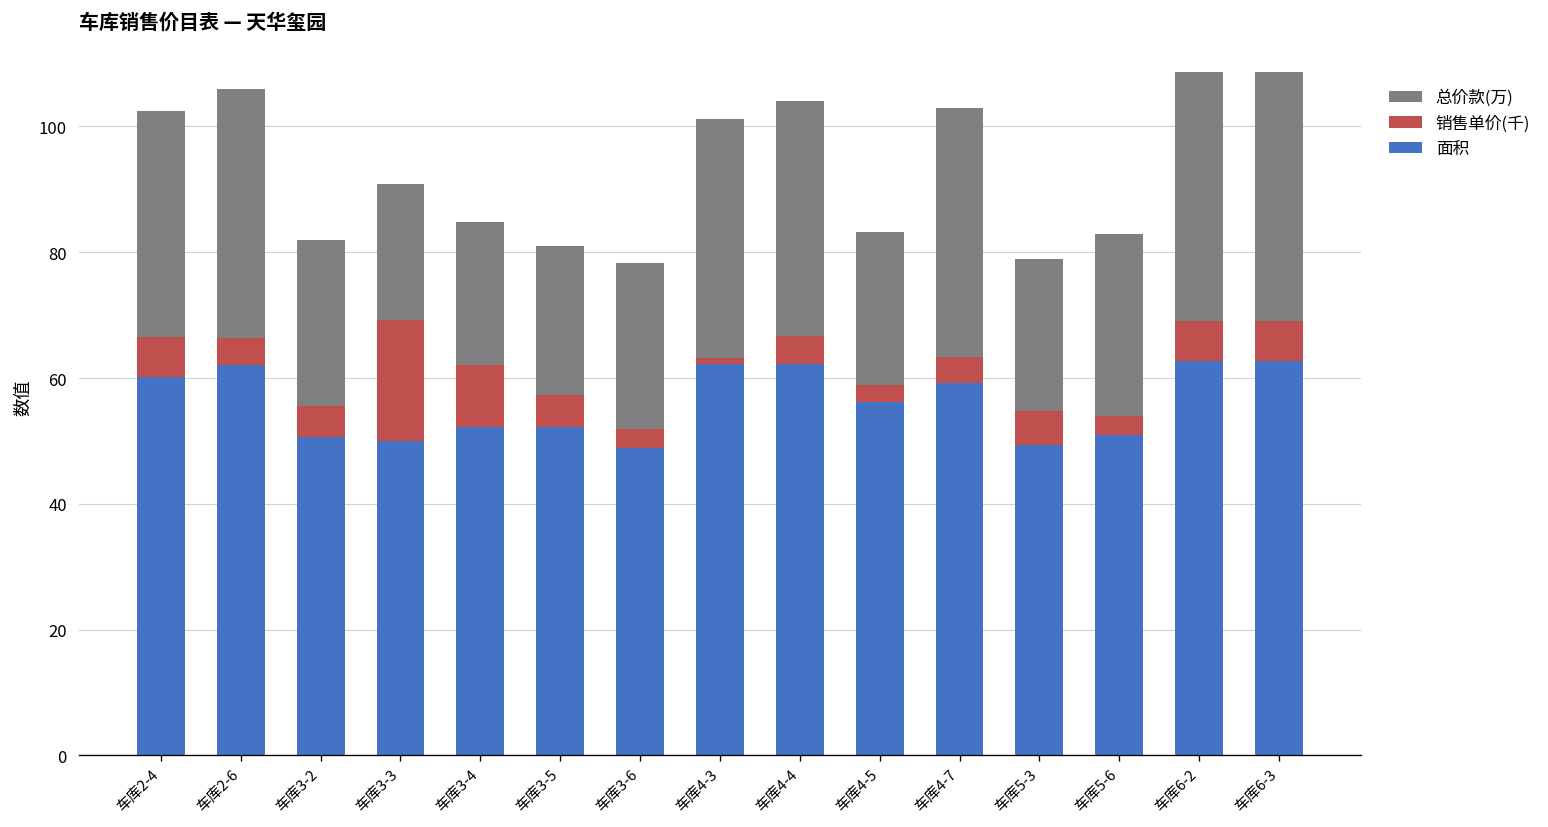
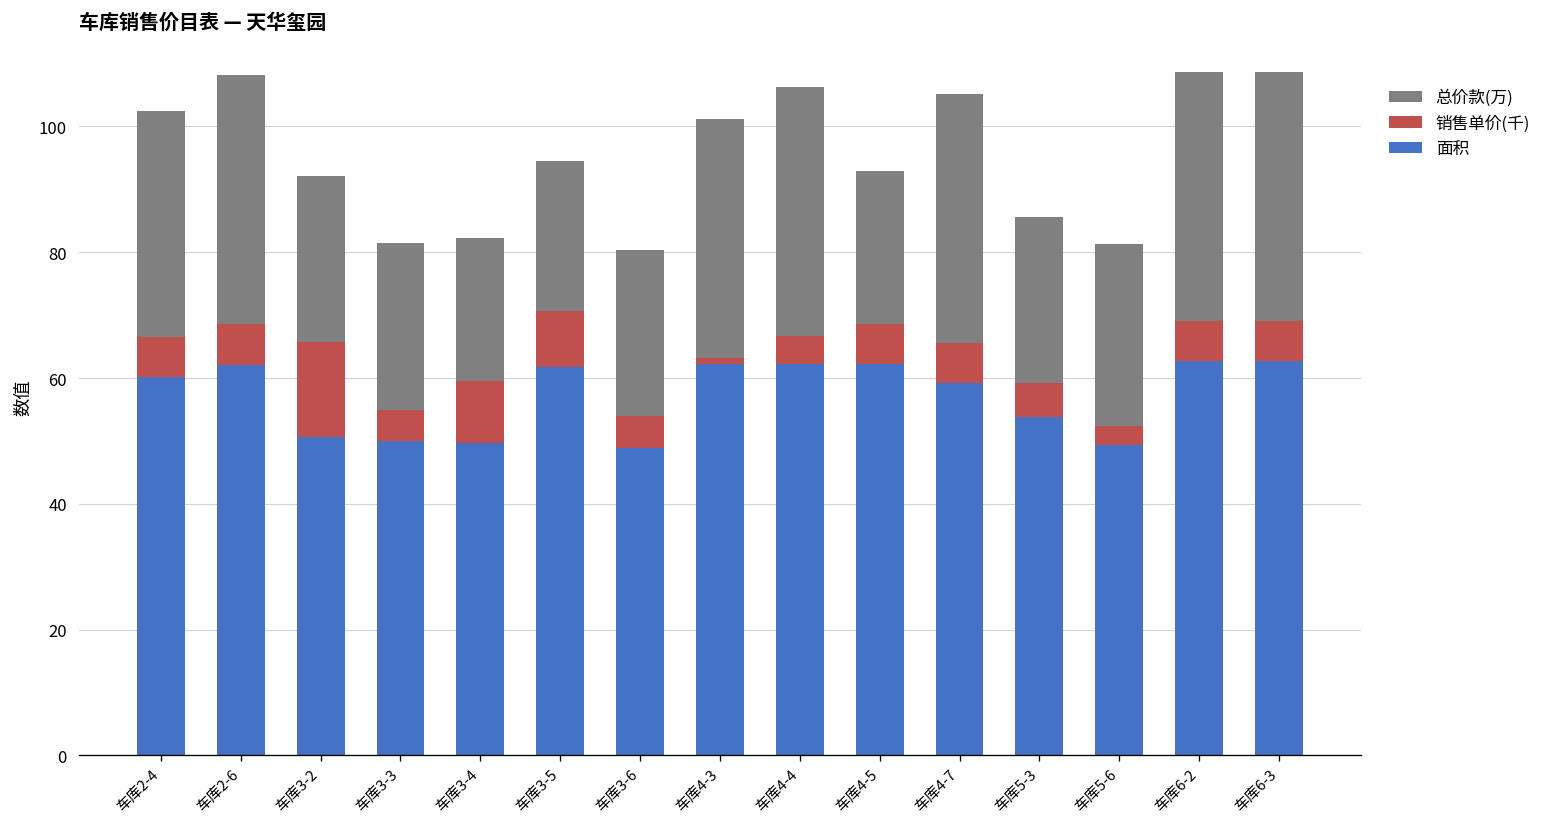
销售单价(千), 车库2-6: 4 -> 6
销售单价(千), 车库3-2: 5 -> 15
销售单价(千), 车库3-3: 19 -> 5
总价款(万), 车库3-3: 22 -> 26
面积, 车库3-4: 52 -> 50
面积, 车库3-5: 52 -> 62
销售单价(千), 车库3-5: 5 -> 9
销售单价(千), 车库3-6: 3 -> 5
总价款(万), 车库4-4: 37 -> 40
面积, 车库4-5: 56 -> 62
销售单价(千), 车库4-5: 3 -> 6
销售单价(千), 车库4-7: 4 -> 6
面积, 车库5-3: 49 -> 54
总价款(万), 车库5-3: 24 -> 26
面积, 车库5-6: 51 -> 49
